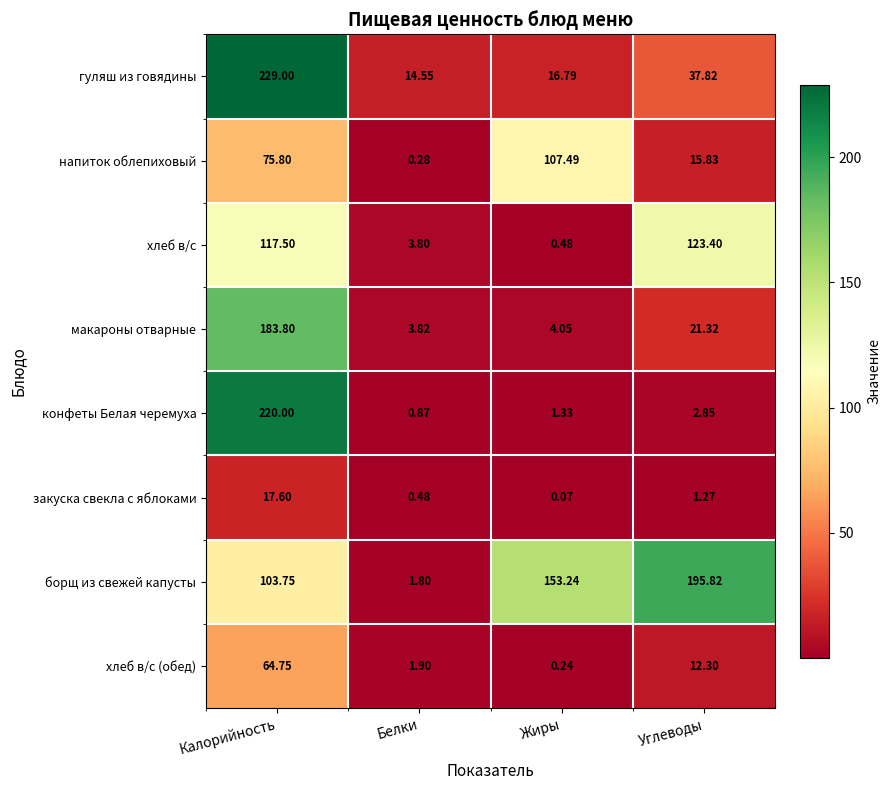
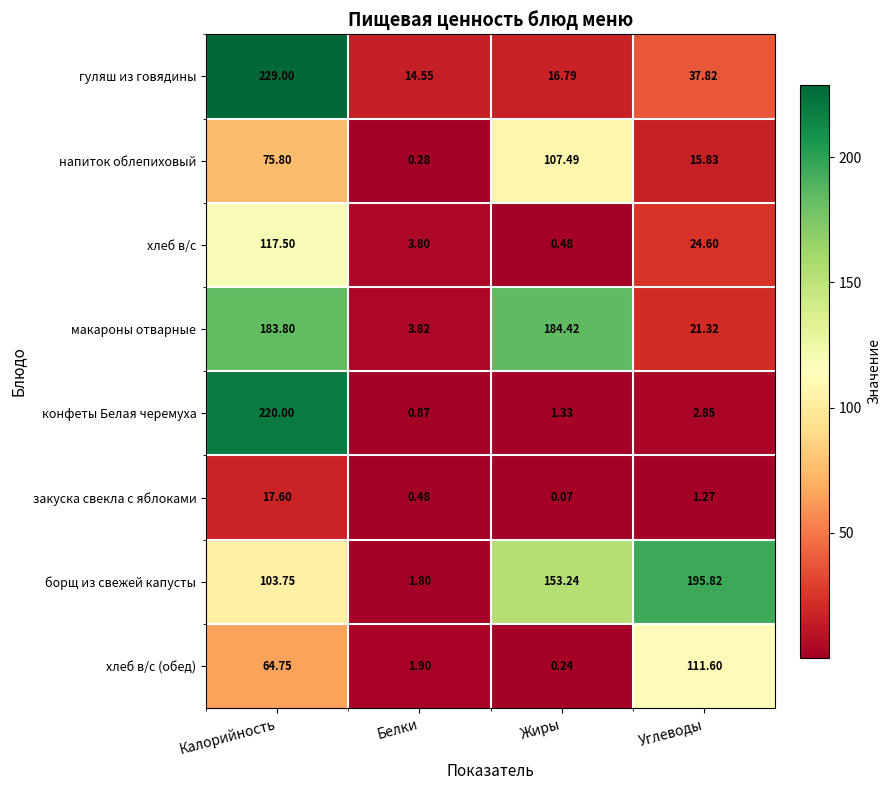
хлеб в/с, Углеводы: 123.40 -> 24.60
макароны отварные, Жиры: 4.05 -> 184.42
хлеб в/с (обед), Углеводы: 12.30 -> 111.60
